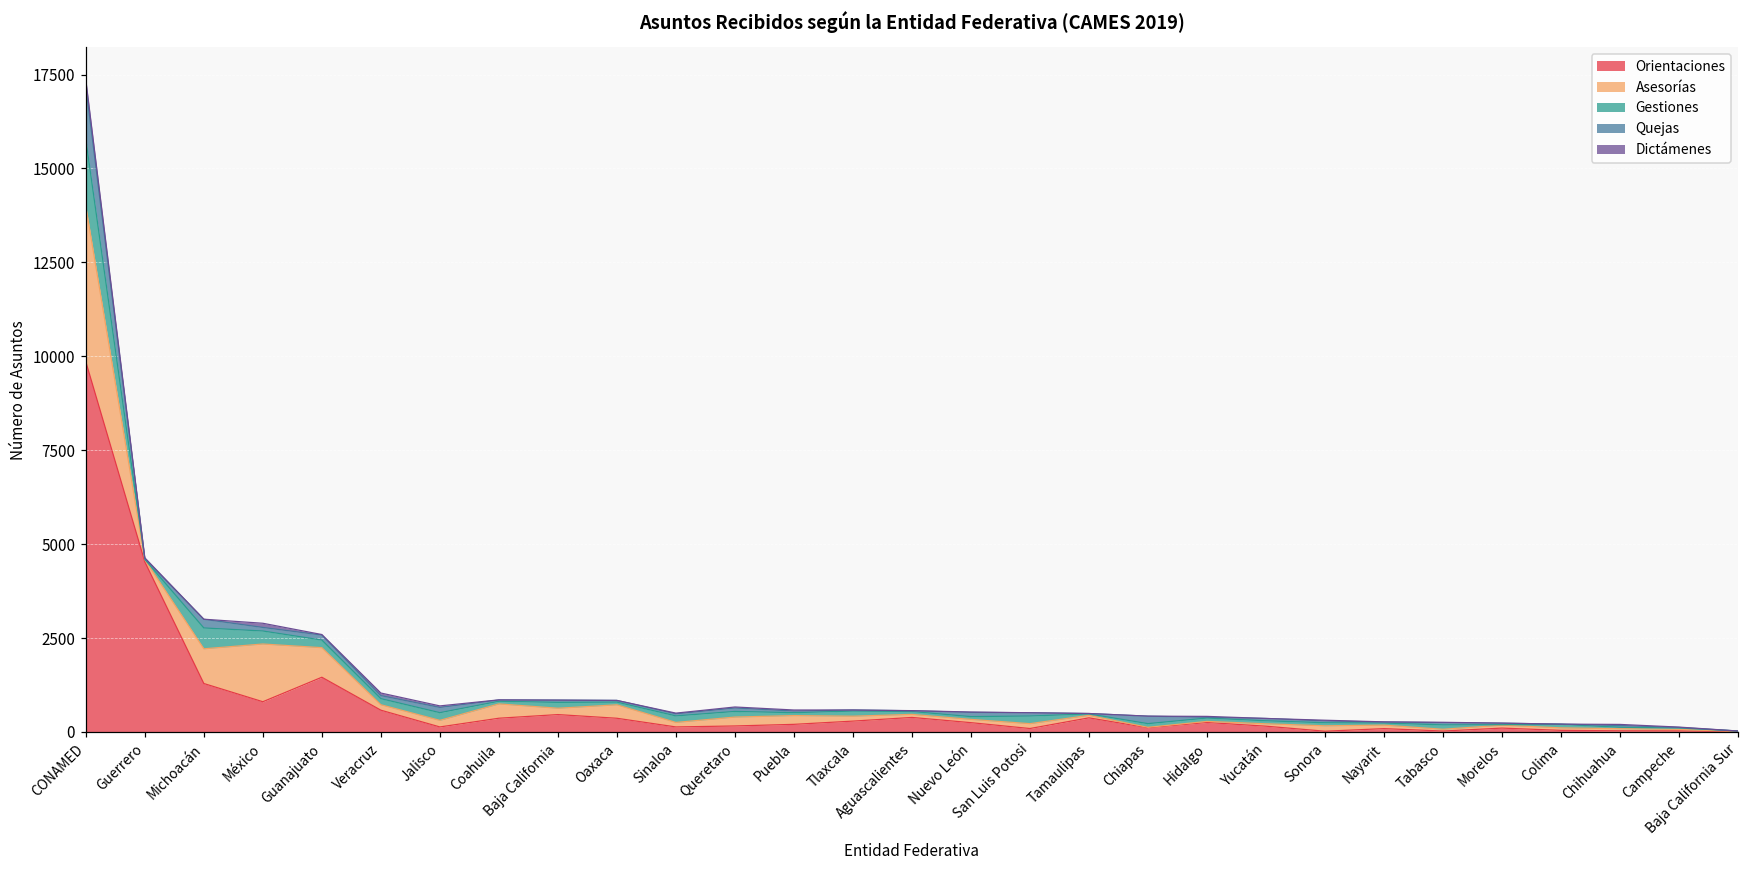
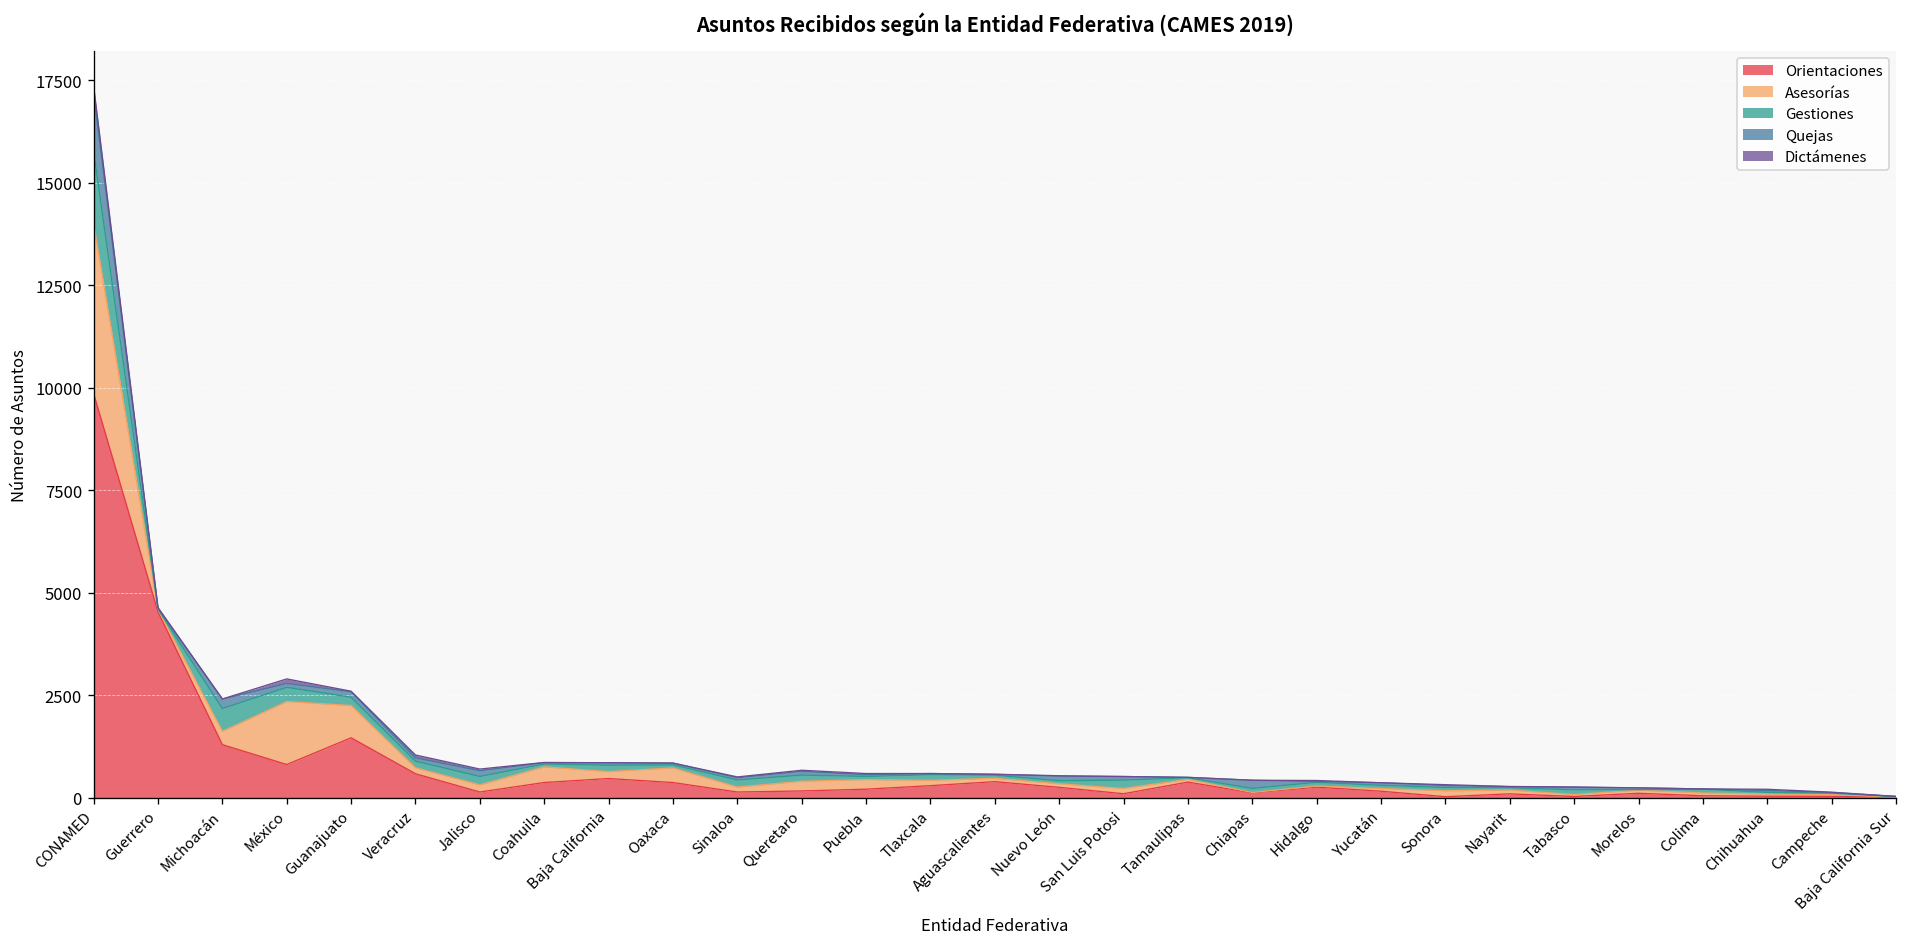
Asesorías, Michoacán: 900 -> 300
